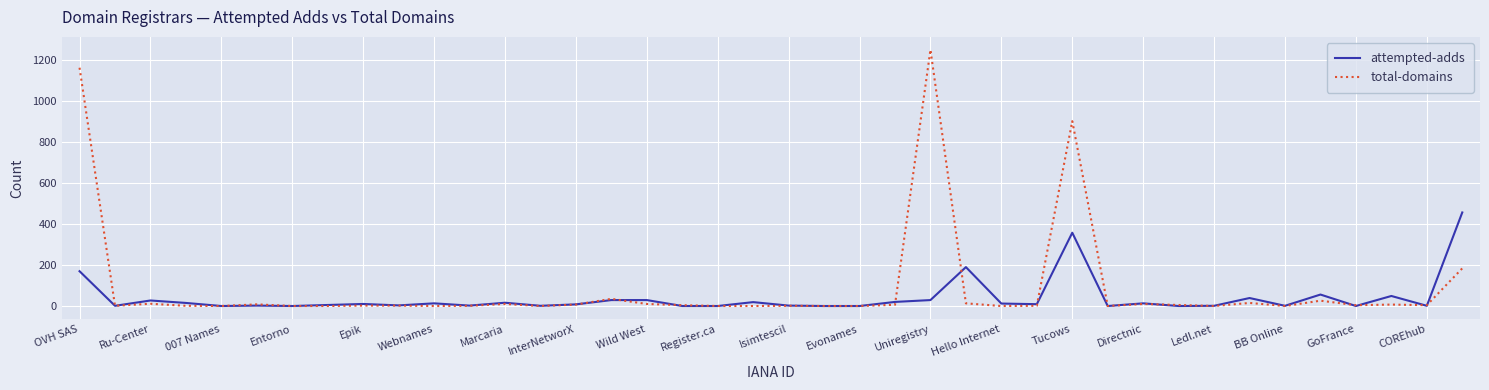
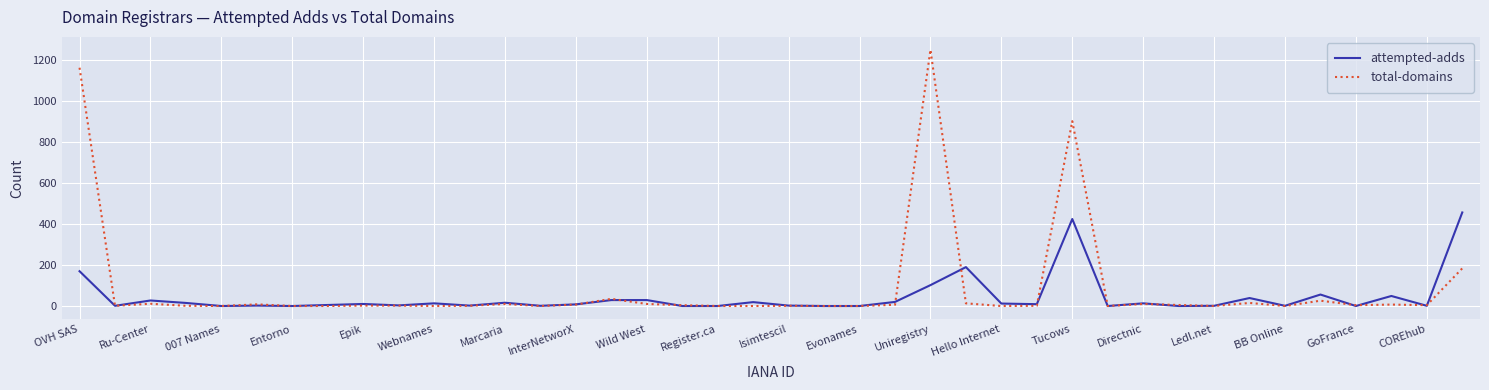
attempted-adds, Uniregistry: 30 -> 100
attempted-adds, Tucows: 360 -> 430
